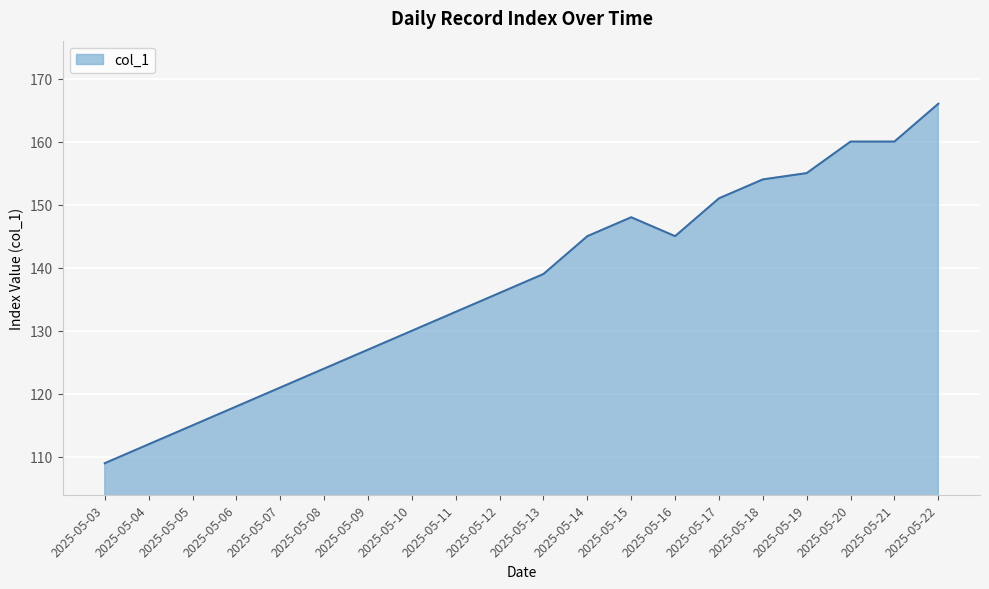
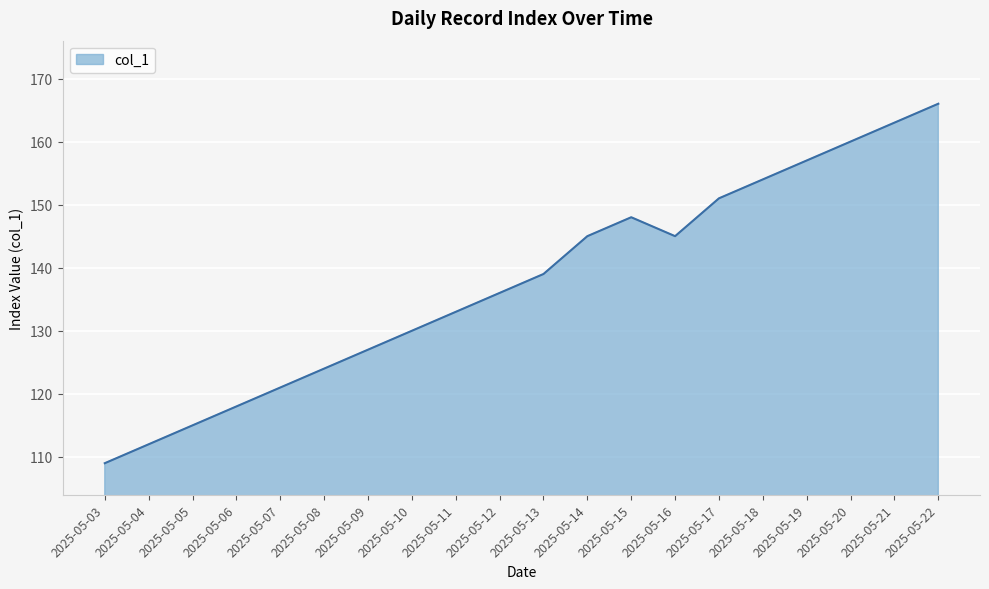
2025-05-19: 155 -> 157
2025-05-21: 160 -> 163
